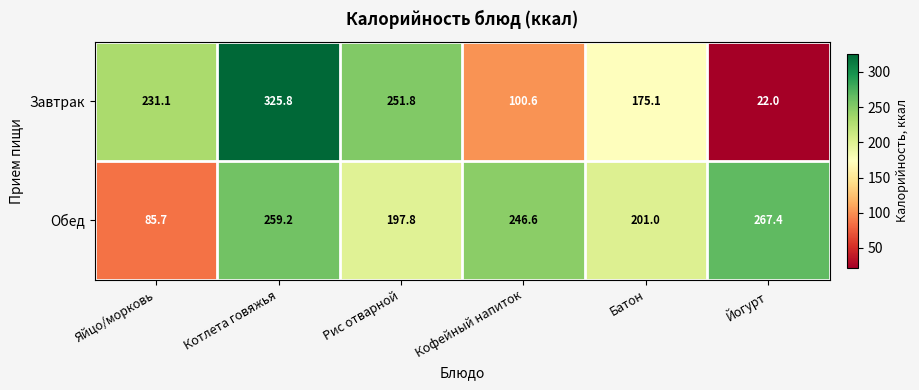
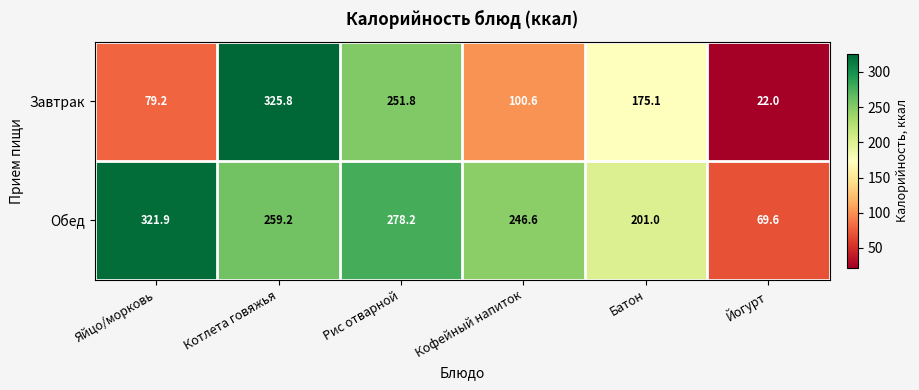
Завтрак, Яйцо/морковь: 231.1 -> 79.2
Обед, Яйцо/морковь: 85.7 -> 321.9
Обед, Рис отварной: 197.8 -> 278.2
Обед, Йогурт: 267.4 -> 69.6
